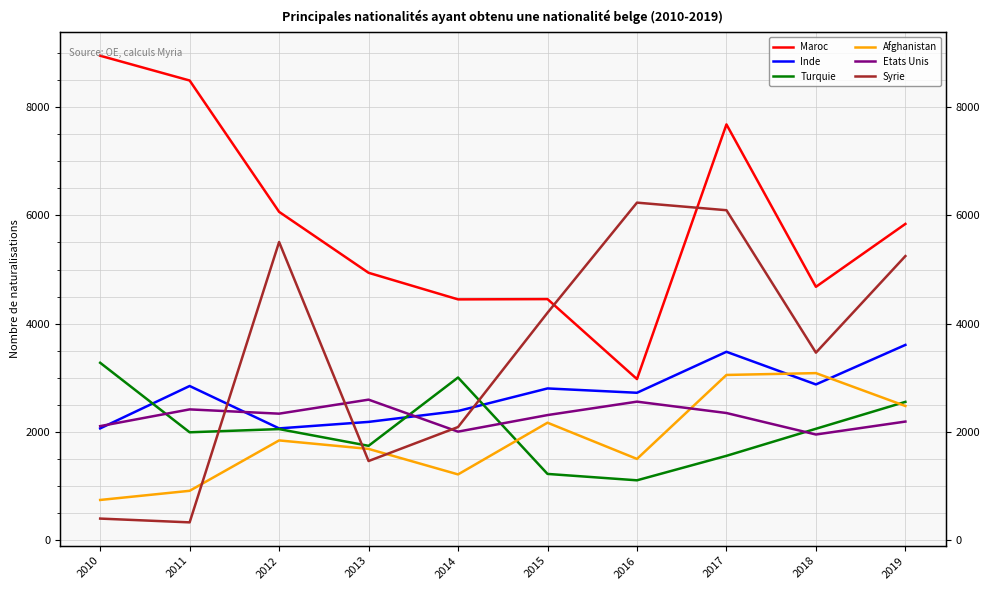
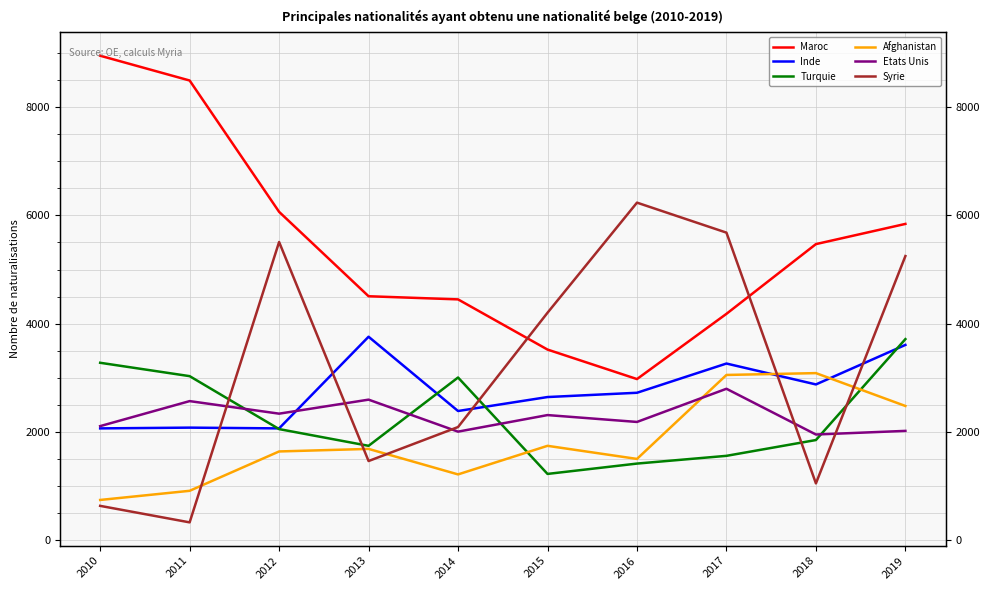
Syrie, 2010: 400 -> 600
Inde, 2011: 2800 -> 2100
Turquie, 2011: 2000 -> 3000
Etats Unis, 2011: 2400 -> 2600
Afghanistan, 2012: 1800 -> 1600
Maroc, 2013: 4900 -> 4500
Inde, 2013: 2200 -> 3800
Maroc, 2015: 4500 -> 3500
Inde, 2015: 2800 -> 2600
Afghanistan, 2015: 2200 -> 1700
Turquie, 2016: 1100 -> 1400
Etats Unis, 2016: 2600 -> 2200
Maroc, 2017: 7700 -> 4200
Inde, 2017: 3500 -> 3300
Etats Unis, 2017: 2400 -> 2800
Syrie, 2017: 6100 -> 5700
Maroc, 2018: 4700 -> 5500
Turquie, 2018: 2100 -> 1900
Syrie, 2018: 3500 -> 1100
Turquie, 2019: 2600 -> 3700
Etats Unis, 2019: 2200 -> 2000
